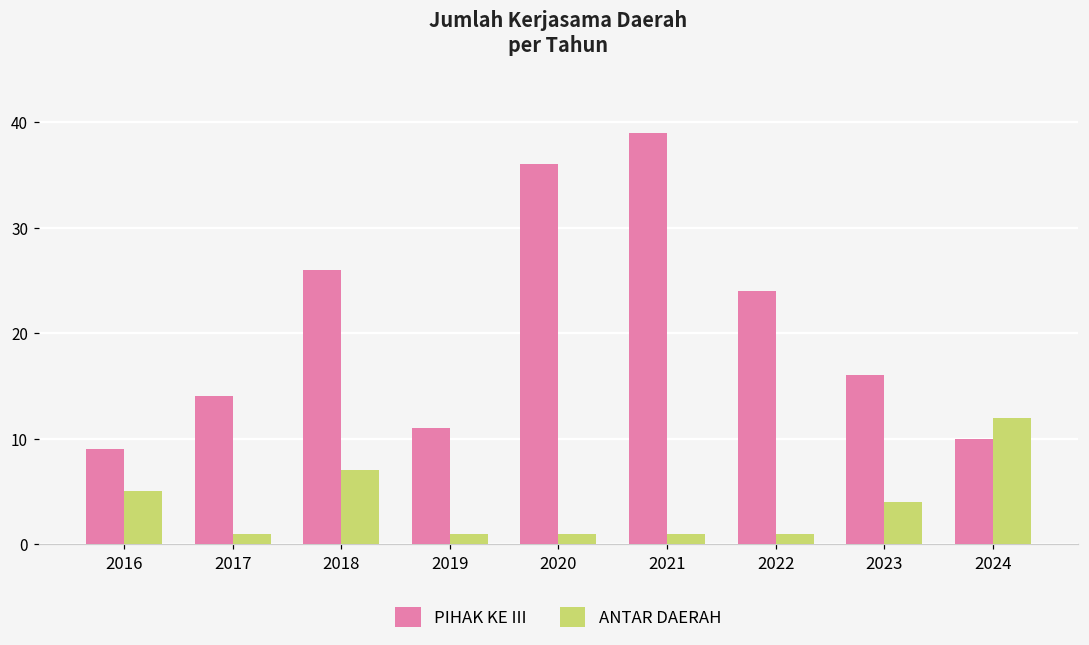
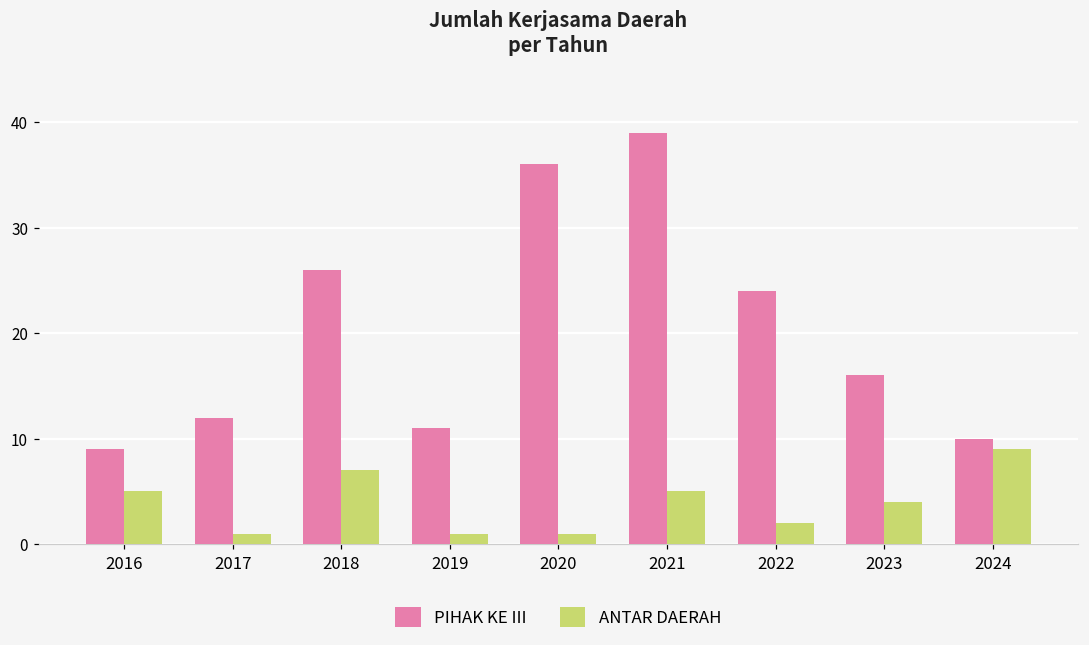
PIHAK KE III, 2017: 14 -> 12
ANTAR DAERAH, 2021: 1 -> 5
ANTAR DAERAH, 2022: 1 -> 2
ANTAR DAERAH, 2024: 12 -> 9
